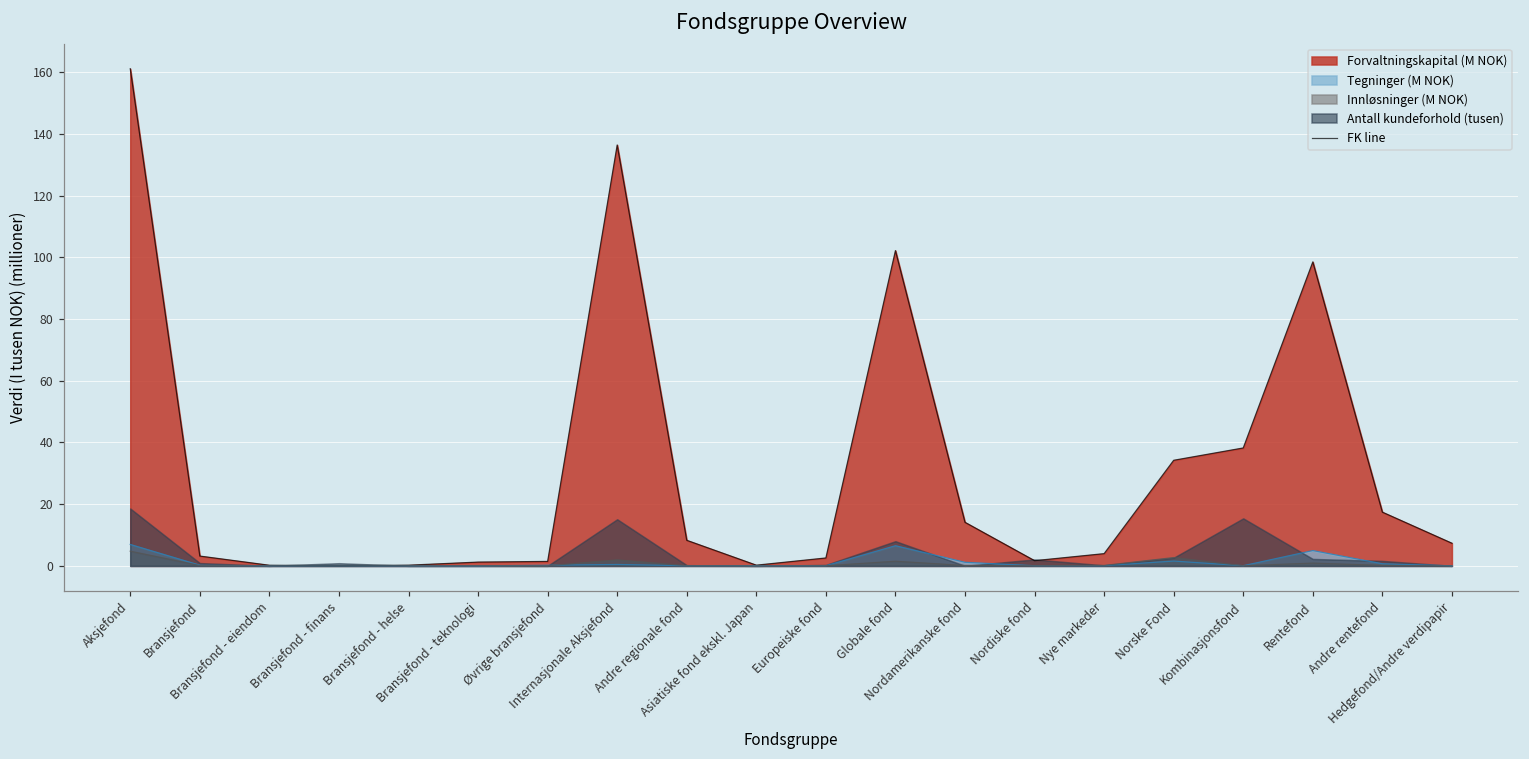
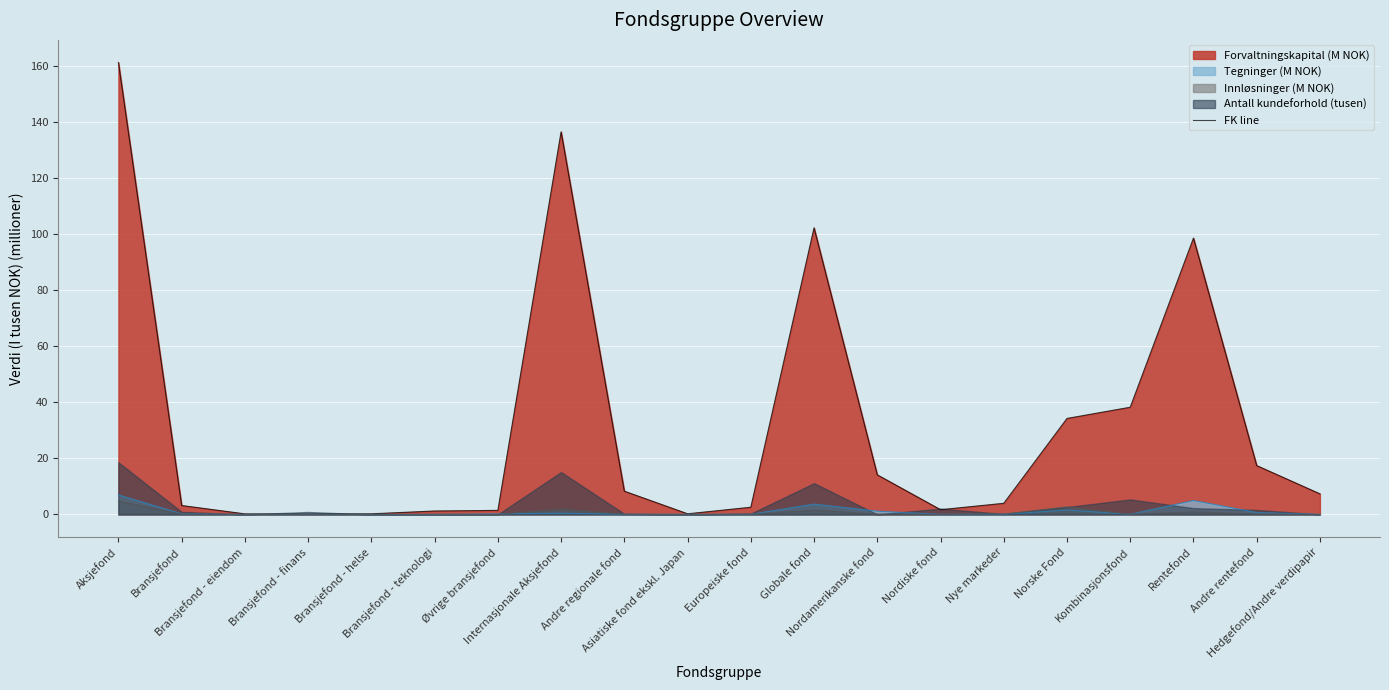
Tegninger (M NOK), Globale fond: 7 -> 4
Antall kundeforhold (tusen), Globale fond: 8 -> 11
Antall kundeforhold (tusen), Kombinasjonsfond: 15 -> 5
